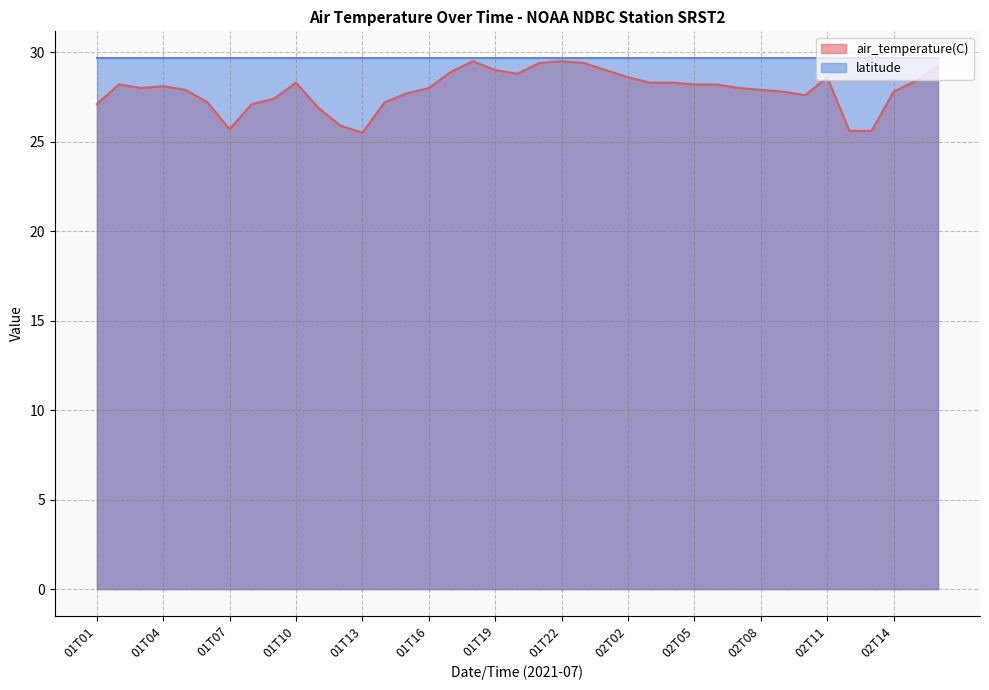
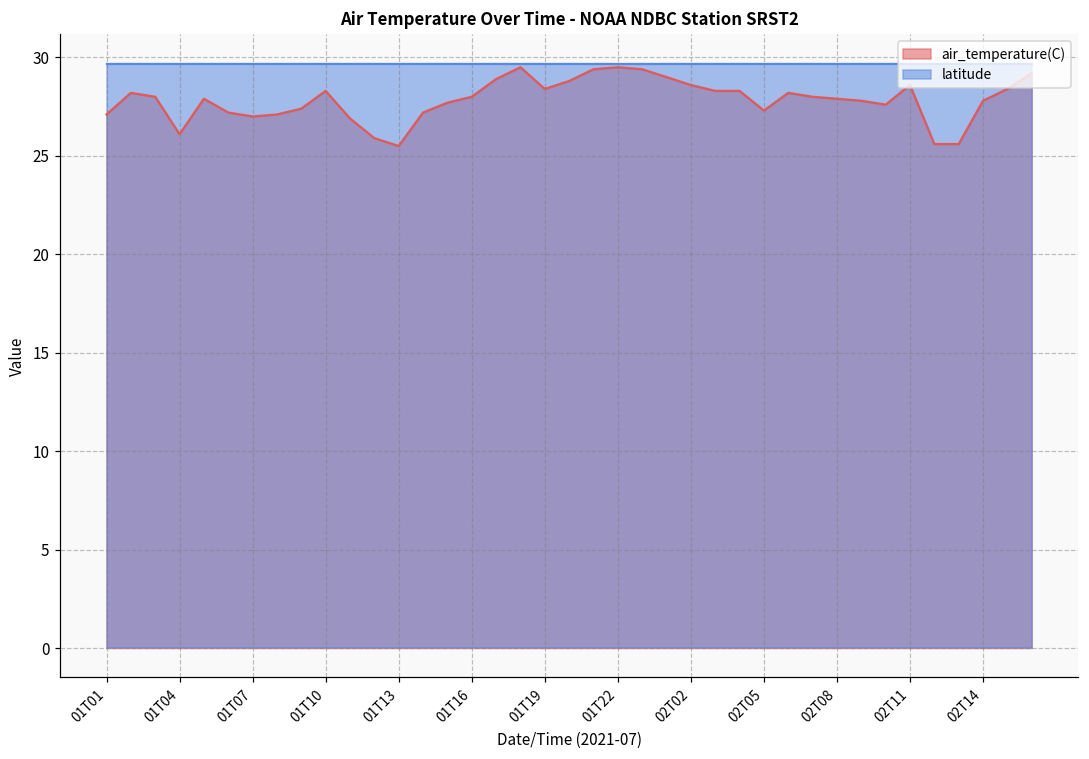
air_temperature(C), 01T04: 28.1 -> 26.1
air_temperature(C), 01T07: 25.7 -> 27.0
air_temperature(C), 01T19: 29.0 -> 28.4
air_temperature(C), 02T05: 28.2 -> 27.3
